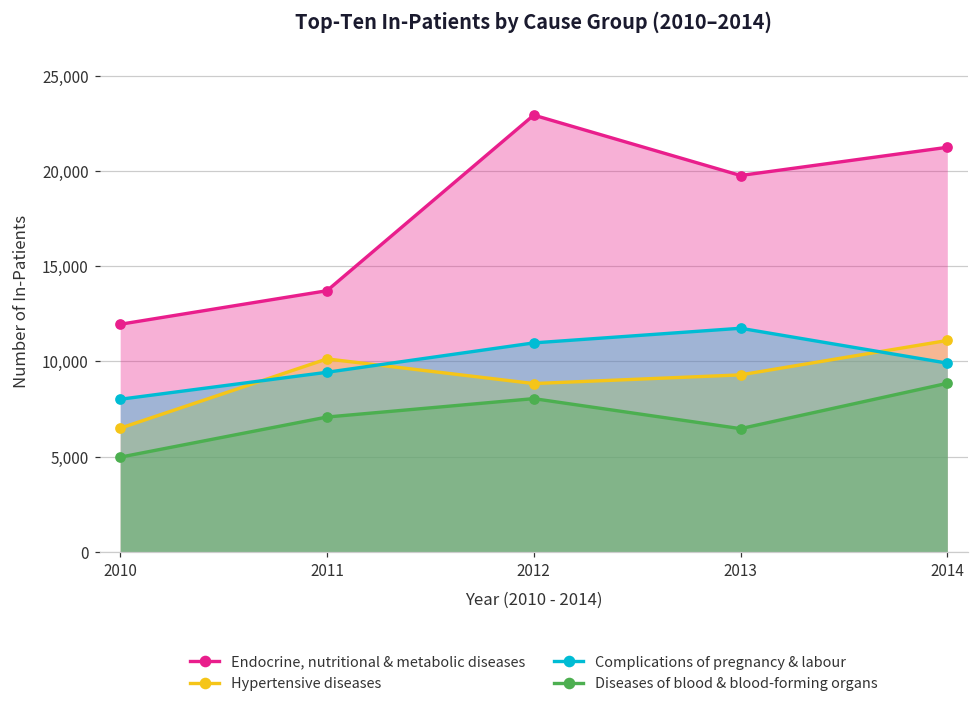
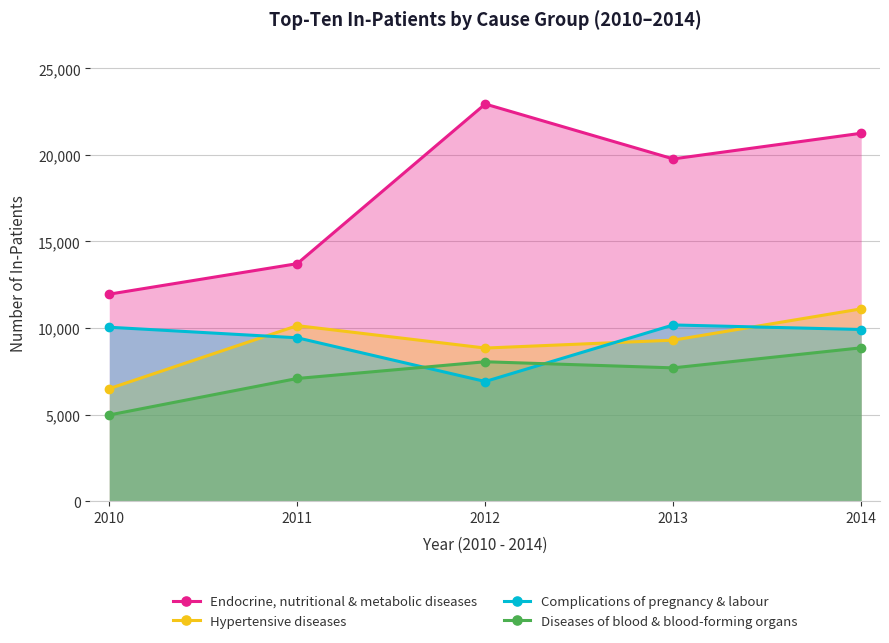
Complications of pregnancy & labour, 2010: 8,000 -> 10,000
Complications of pregnancy & labour, 2012: 11,000 -> 6,900
Complications of pregnancy & labour, 2013: 11,700 -> 10,200
Diseases of blood & blood-forming organs, 2013: 6,500 -> 7,700
